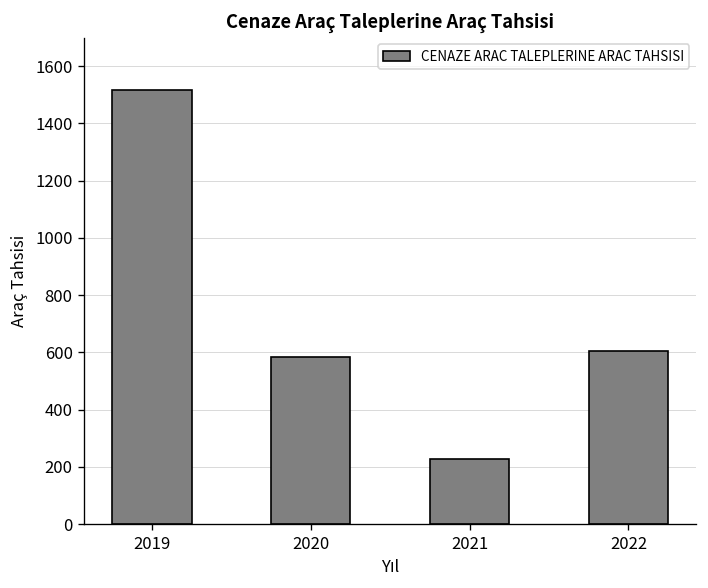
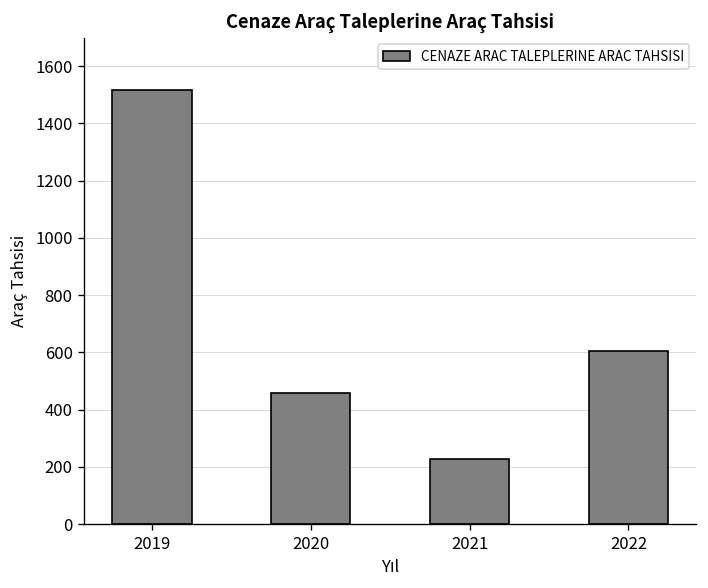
2020: 580 -> 460
